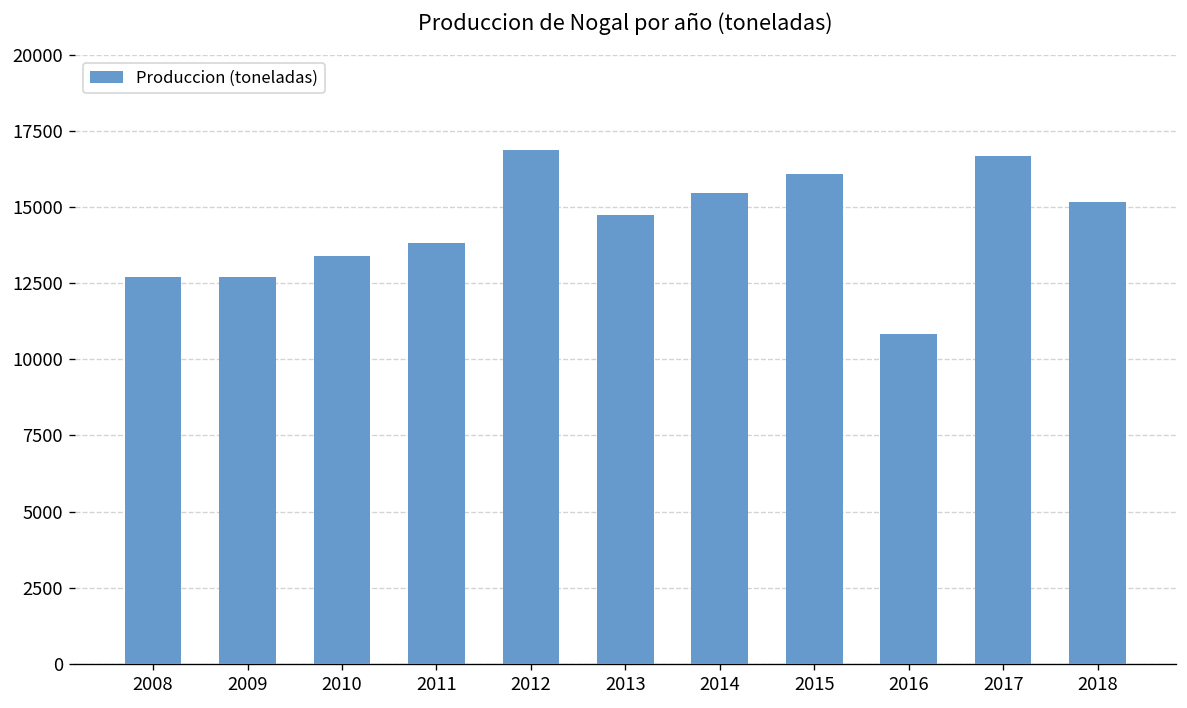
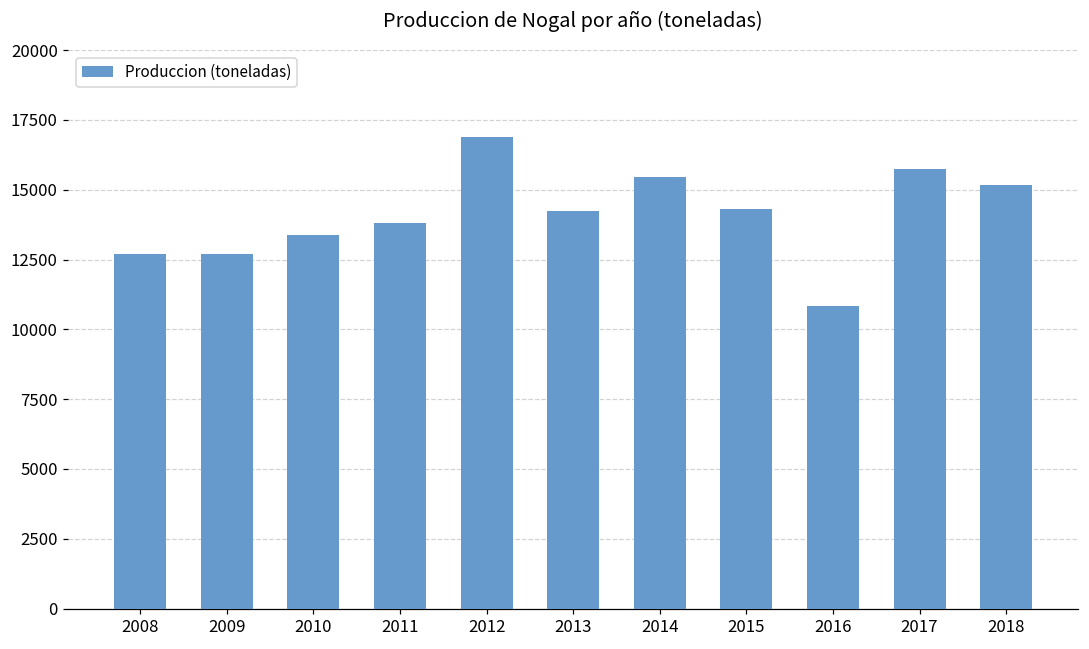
2013: 14700 -> 14200
2015: 16100 -> 14300
2017: 16700 -> 15700
